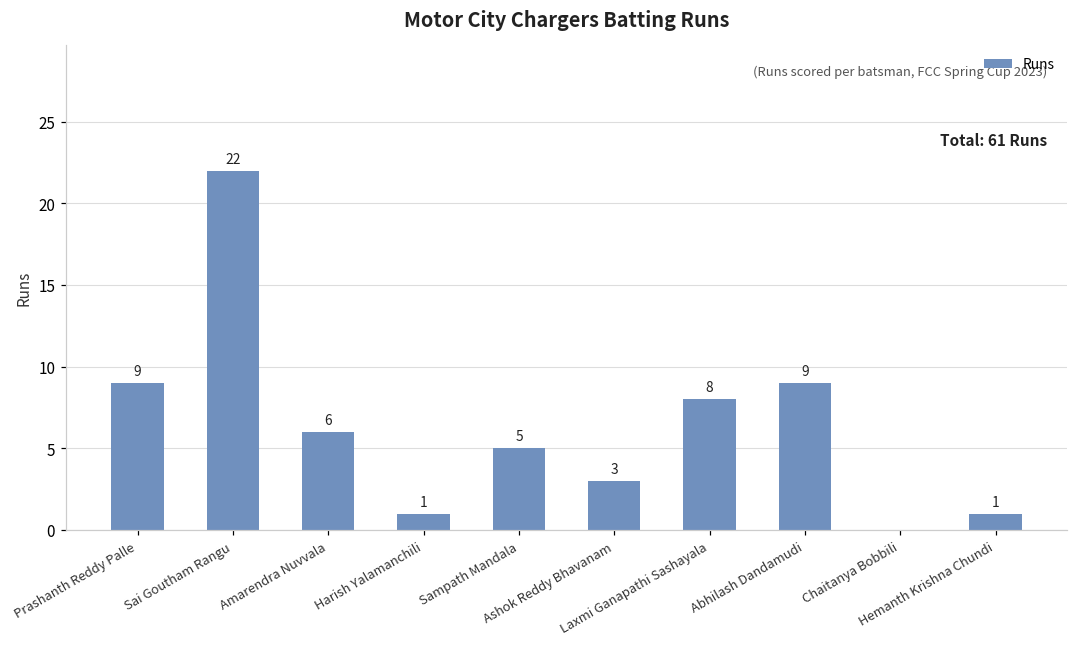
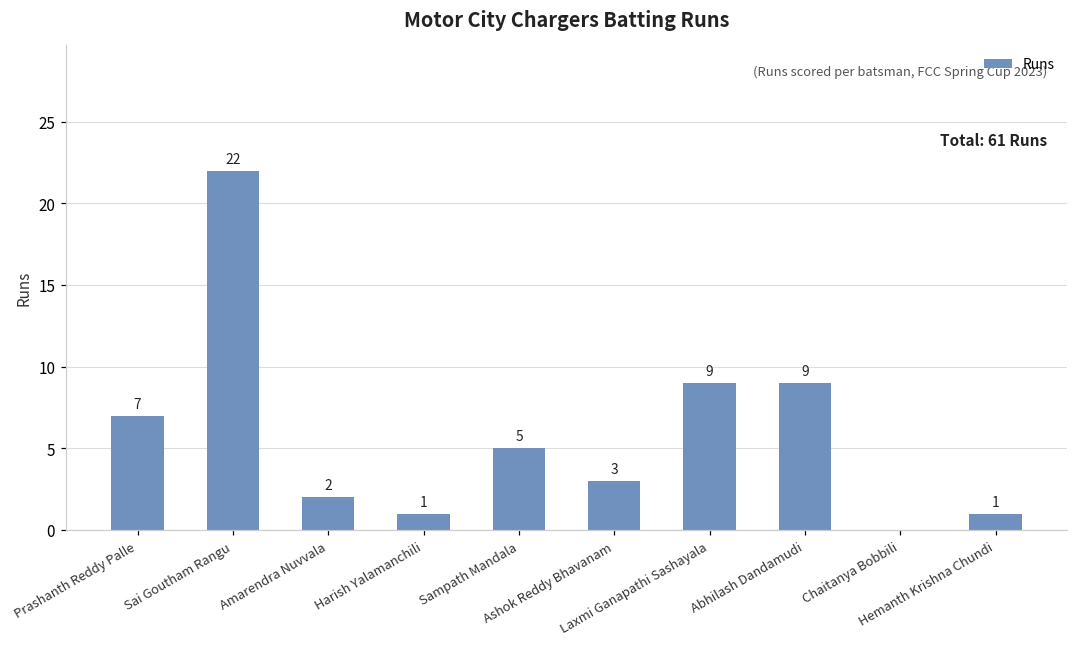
Prashanth Reddy Palle: 9 -> 7
Amarendra Nuvvala: 6 -> 2
Laxmi Ganapathi Sashayala: 8 -> 9
